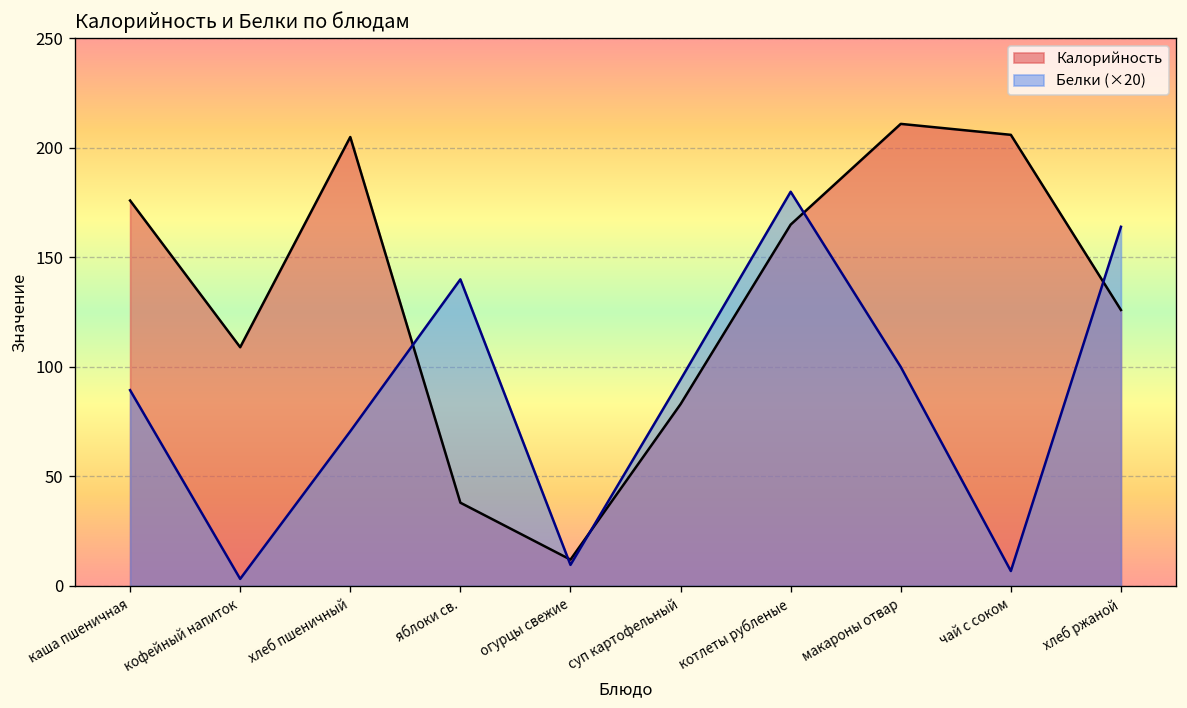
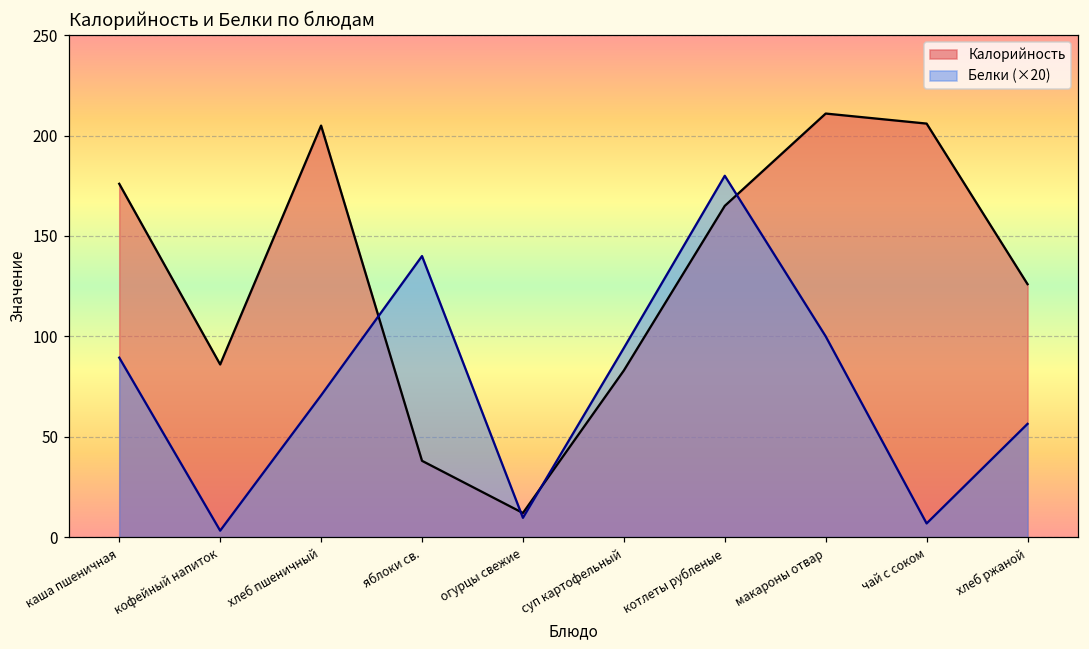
Калорийность, кофейный напиток: 109 -> 86
Белки (×20), хлеб ржаной: 164 -> 56
